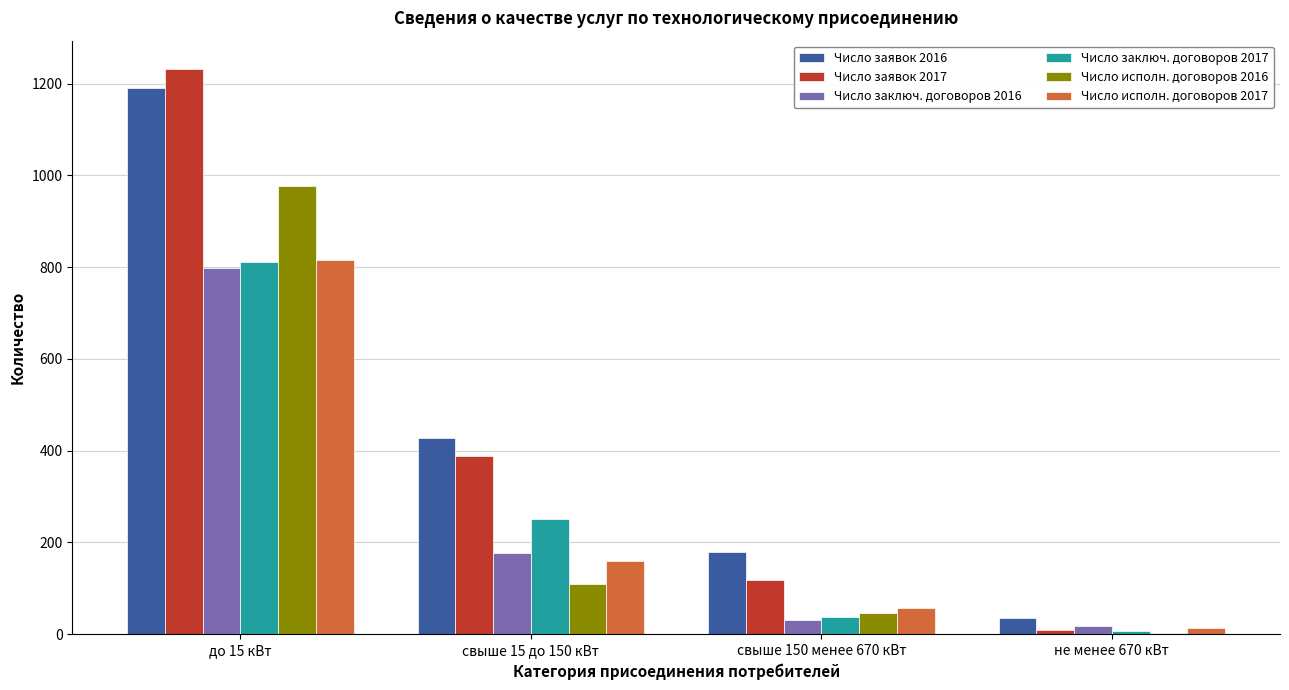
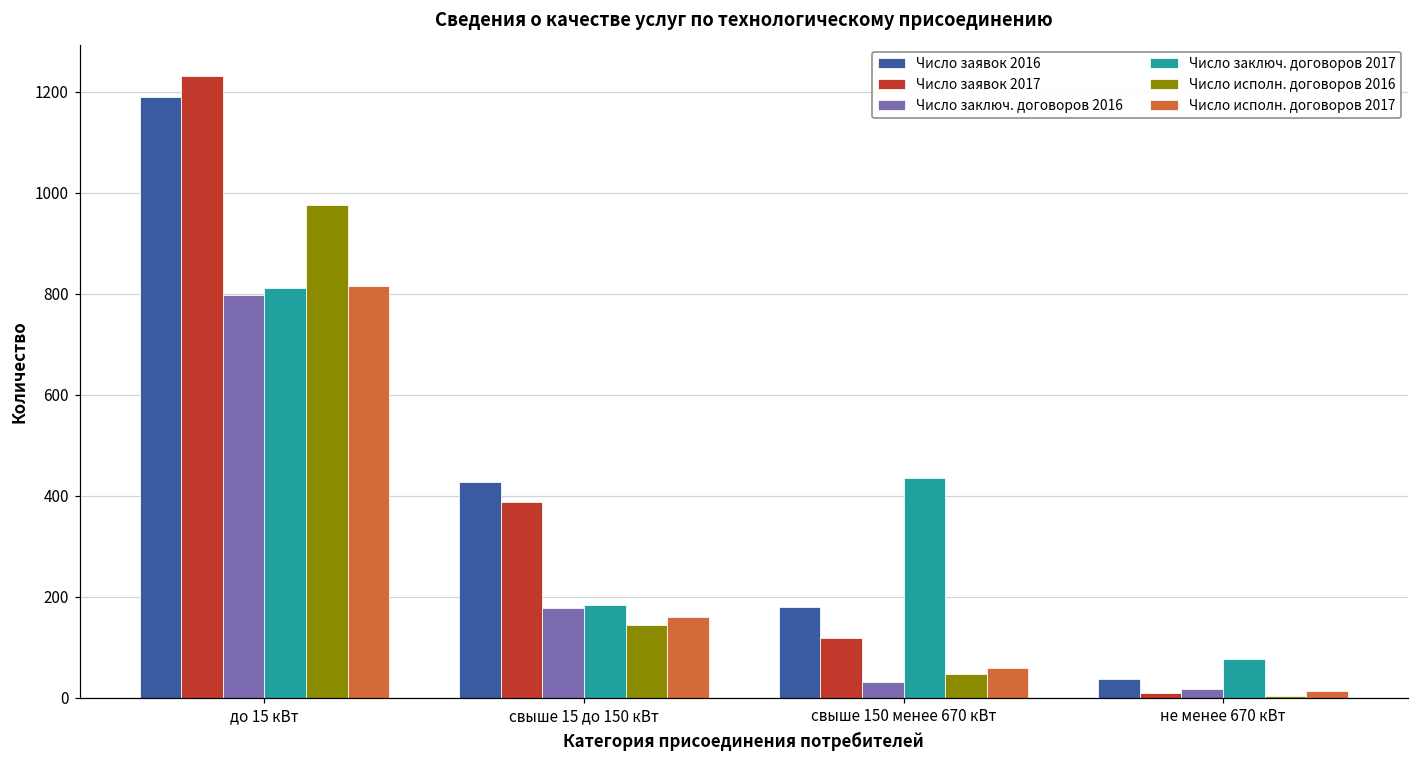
Число заключ. договоров 2017, свыше 15 до 150 кВт: 250 -> 180
Число исполн. договоров 2016, свыше 15 до 150 кВт: 110 -> 140
Число заключ. договоров 2017, свыше 150 менее 670 кВт: 40 -> 440
Число заключ. договоров 2017, не менее 670 кВт: 10 -> 80
